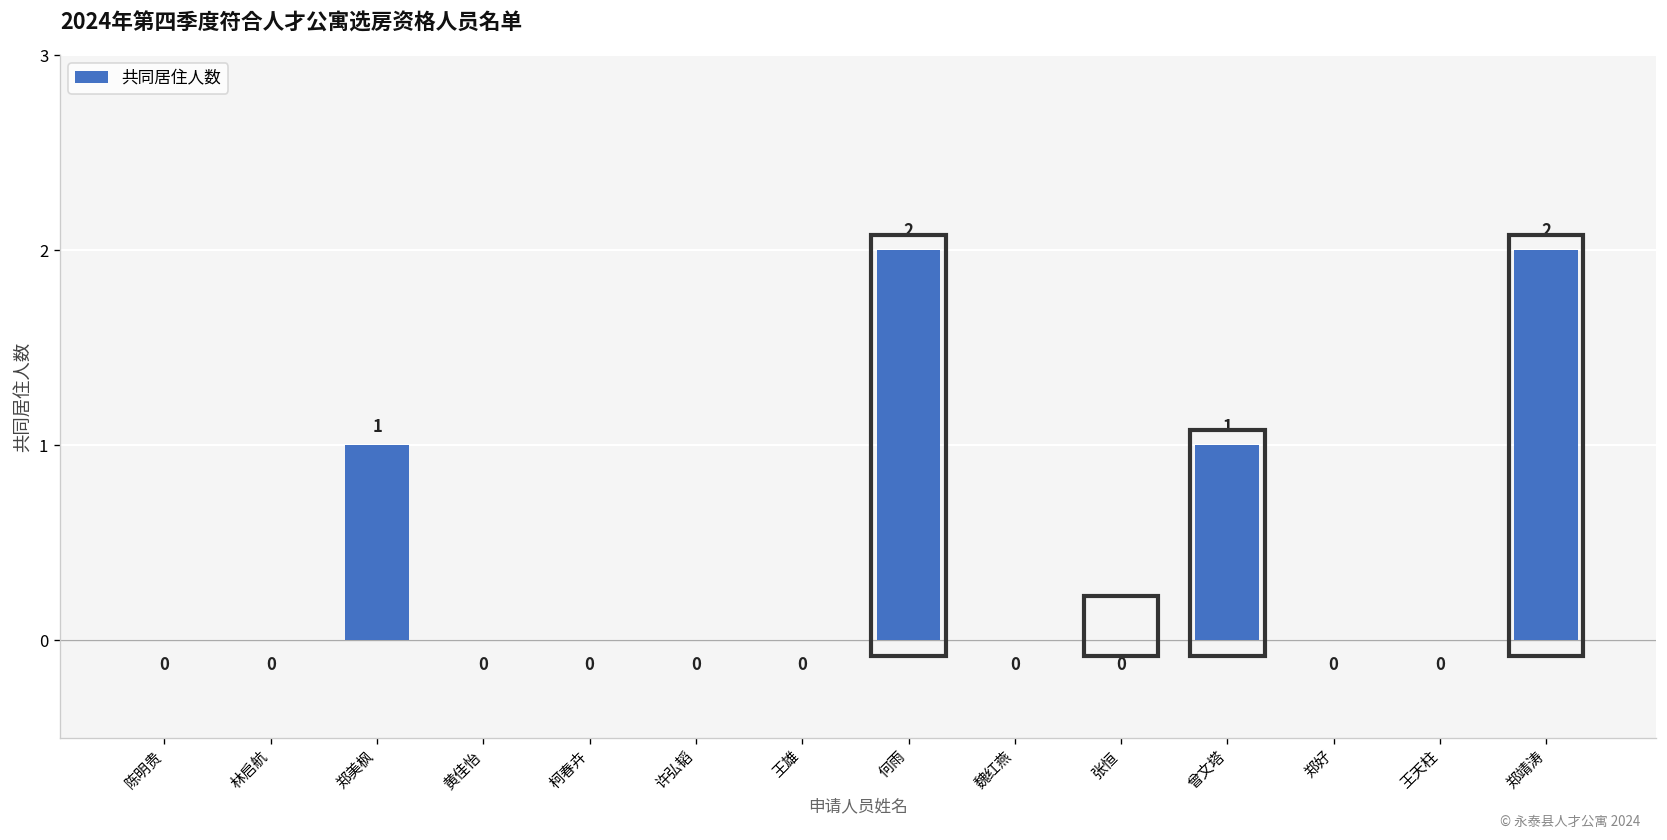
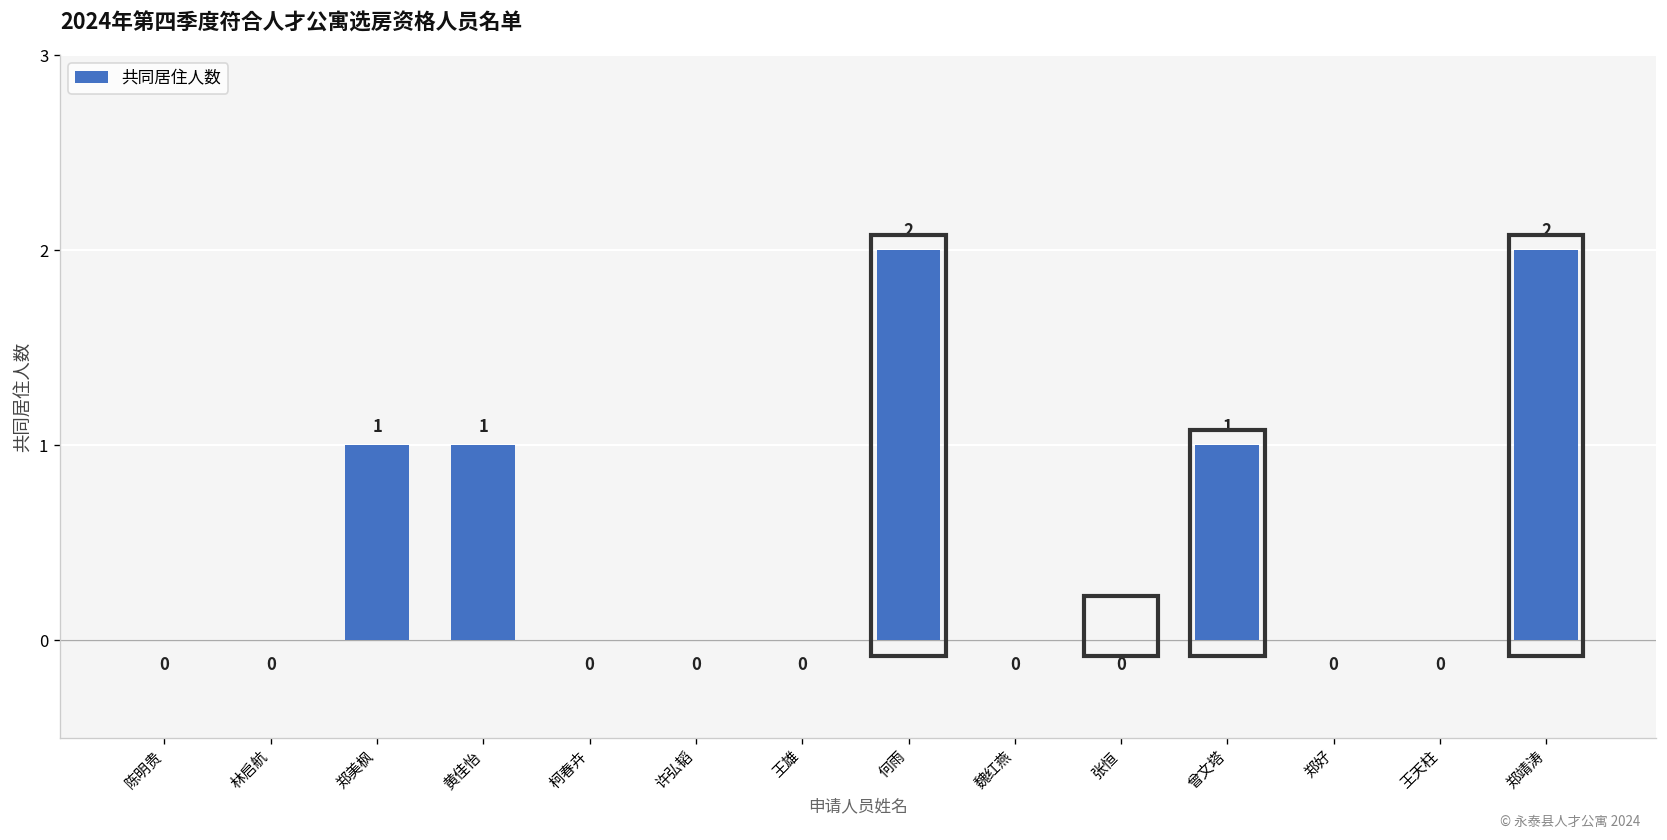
黄佳怡: 0 -> 1
